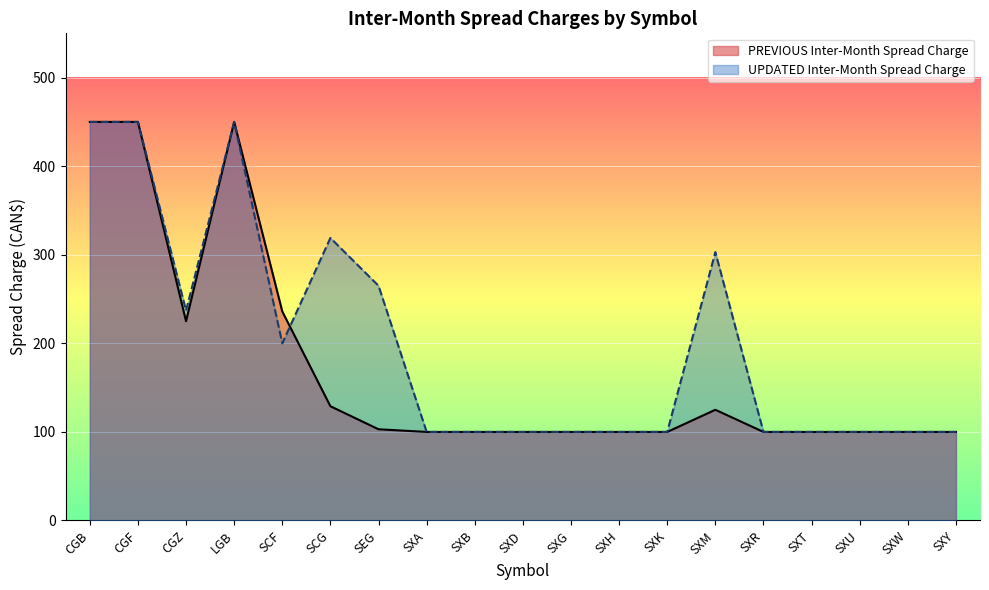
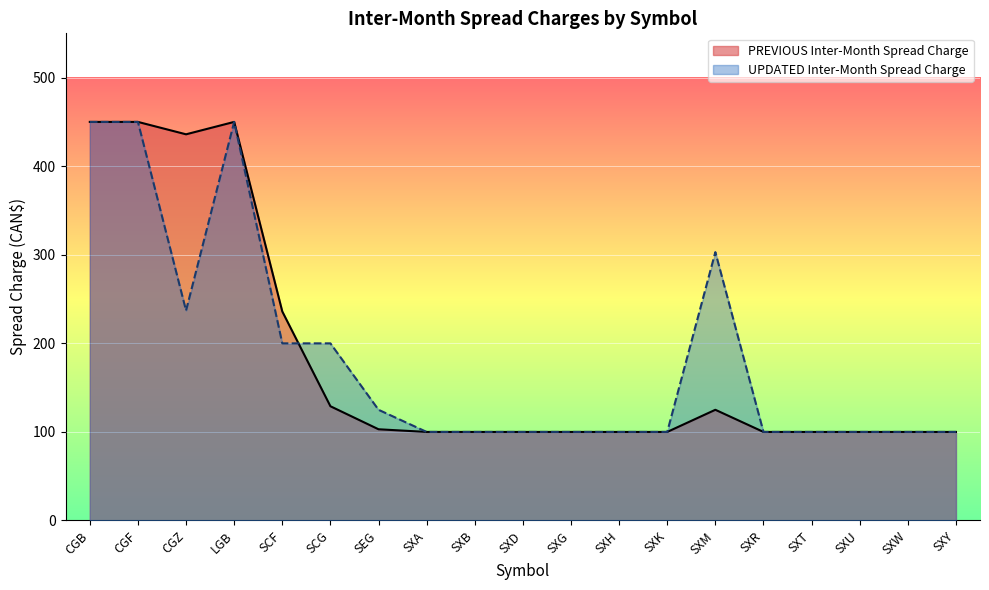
PREVIOUS Inter-Month Spread Charge, CGZ: 230 -> 440
UPDATED Inter-Month Spread Charge, SCG: 320 -> 200
UPDATED Inter-Month Spread Charge, SEG: 270 -> 130
